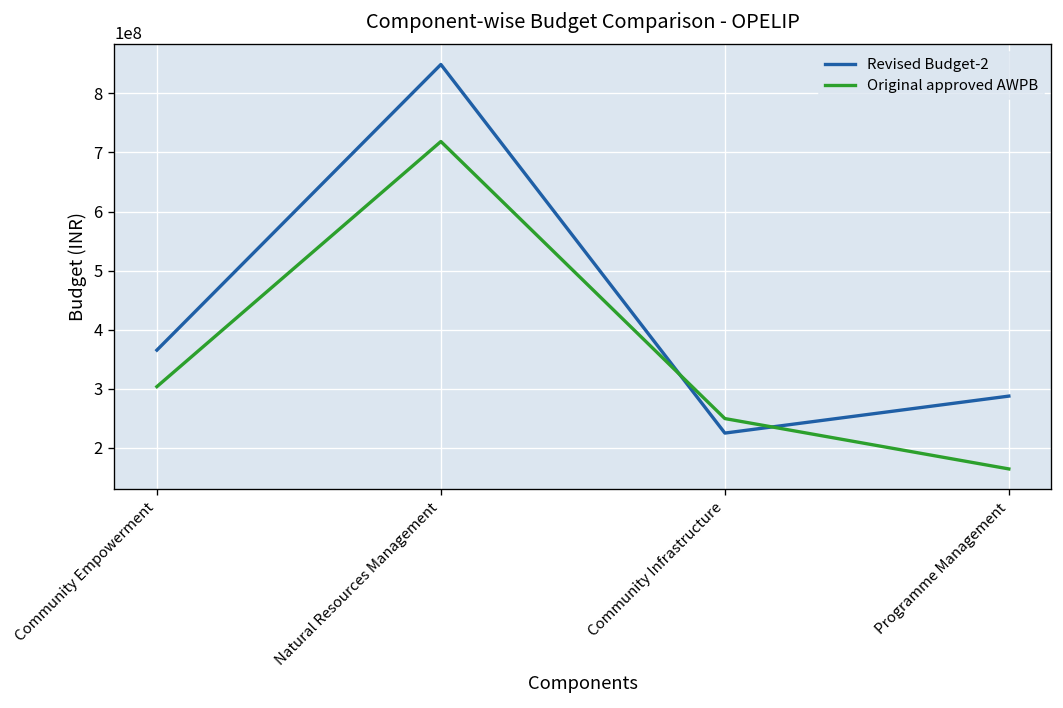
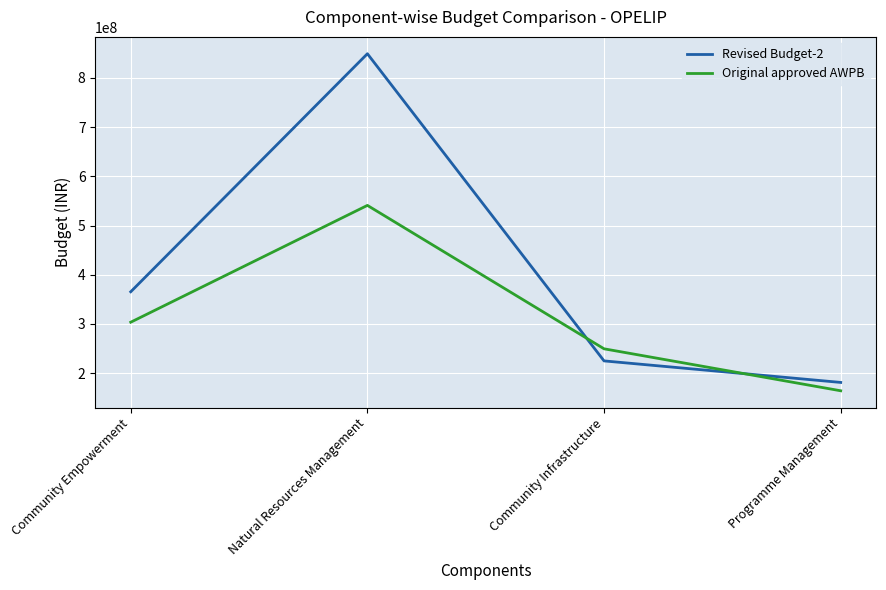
Original approved AWPB, Natural Resources Management: 720000000 -> 540000000
Revised Budget-2, Programme Management: 290000000 -> 180000000
